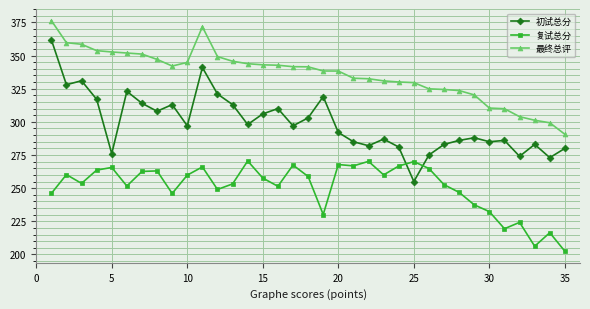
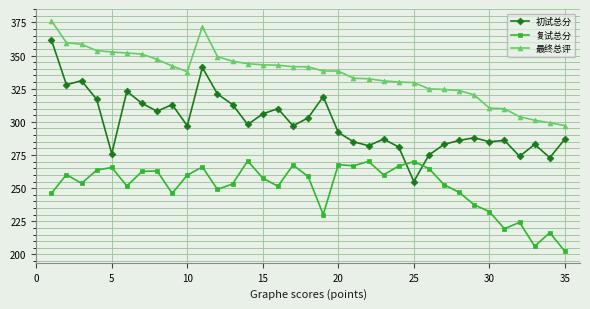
最终总评, 10: 345 -> 338
初试总分, 35: 280 -> 287
最终总评, 35: 291 -> 297
